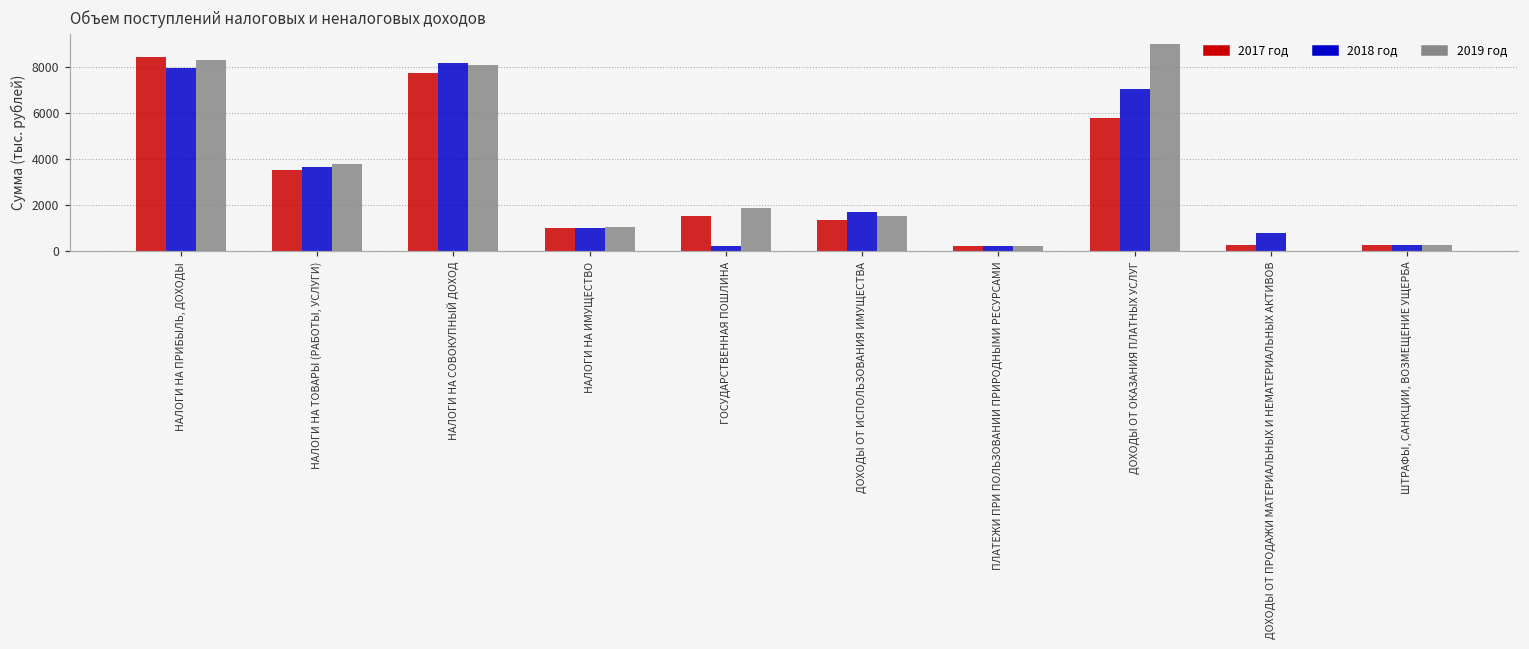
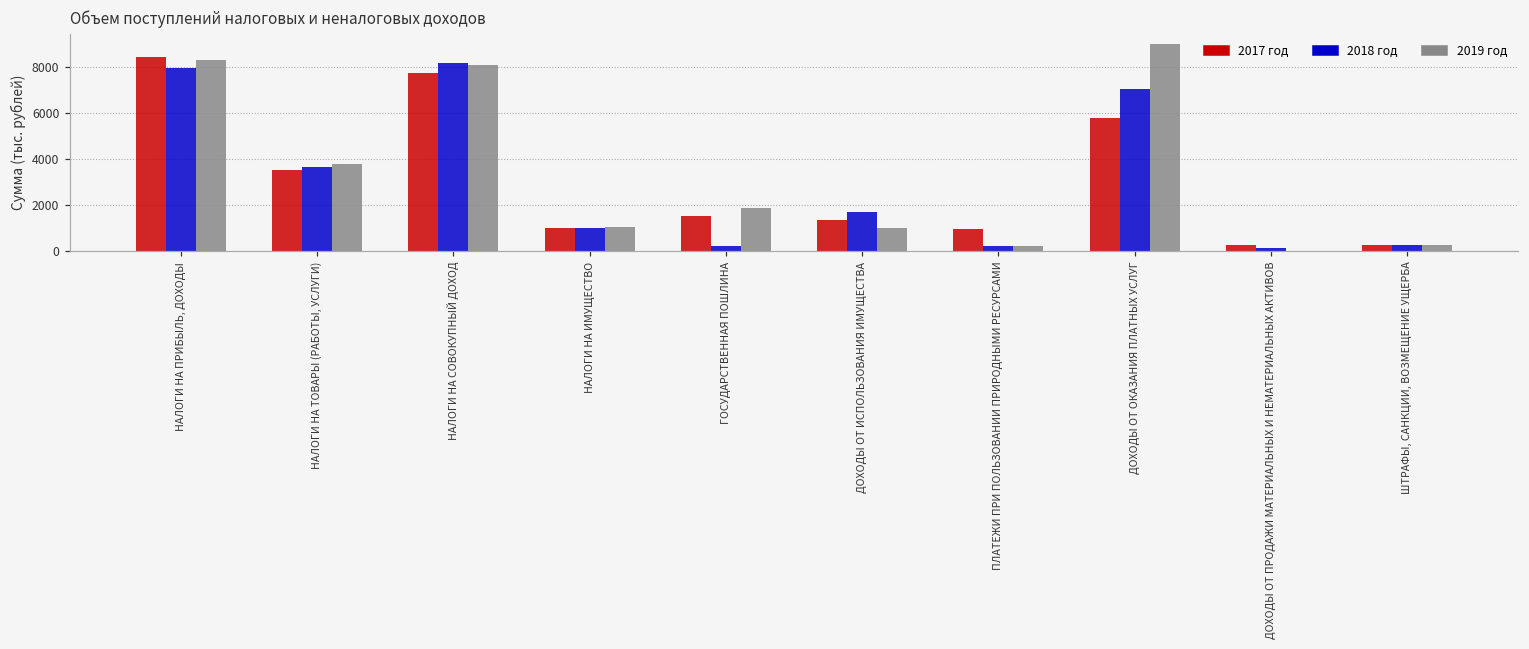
2019 год, ДОХОДЫ ОТ ИСПОЛЬЗОВАНИЯ ИМУЩЕСТВА: 1500 -> 1000
2017 год, ПЛАТЕЖИ ПРИ ПОЛЬЗОВАНИИ ПРИРОДНЫМИ РЕСУРСАМИ: 200 -> 1000
2018 год, ДОХОДЫ ОТ ПРОДАЖИ МАТЕРИАЛЬНЫХ И НЕМАТЕРИАЛЬНЫХ АКТИВОВ: 800 -> 100
